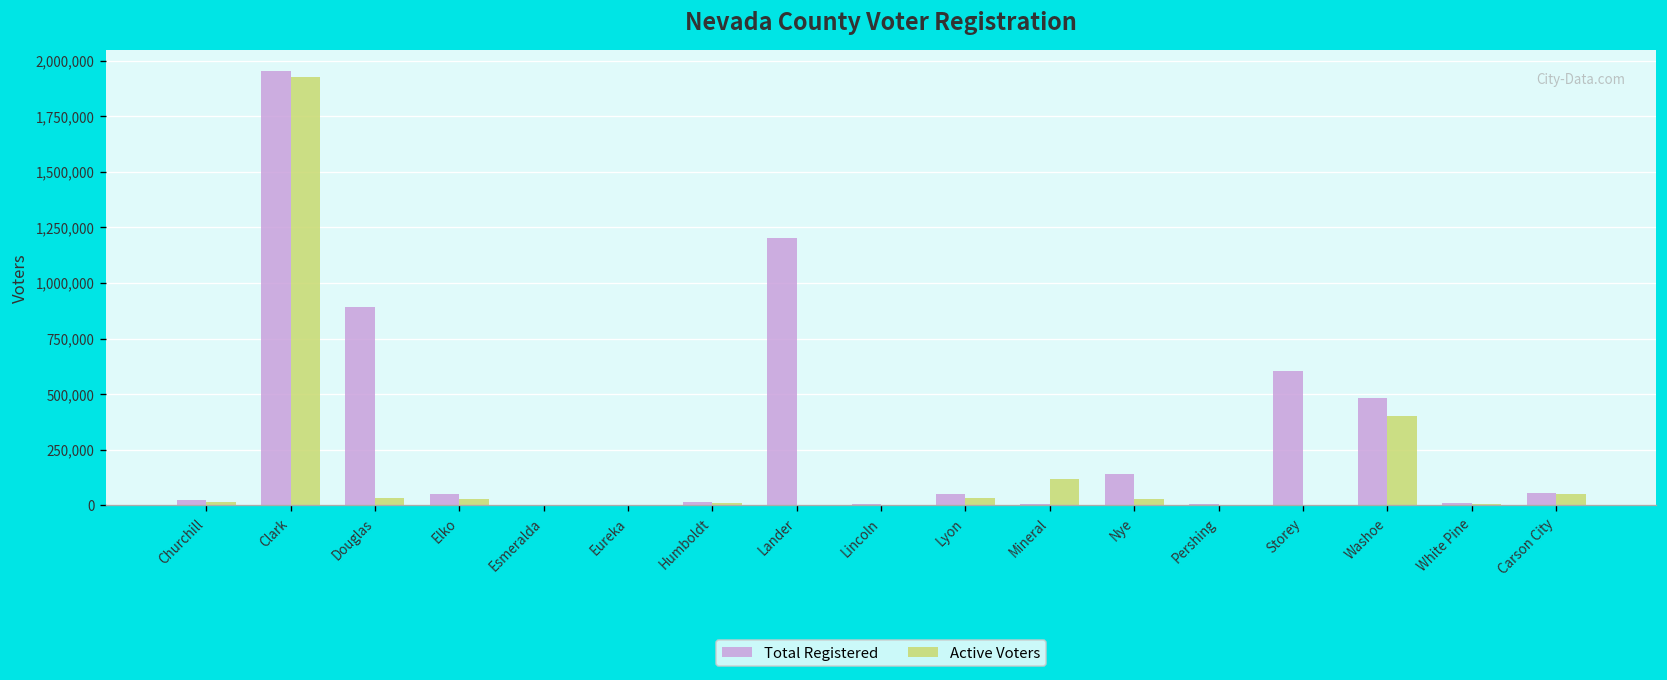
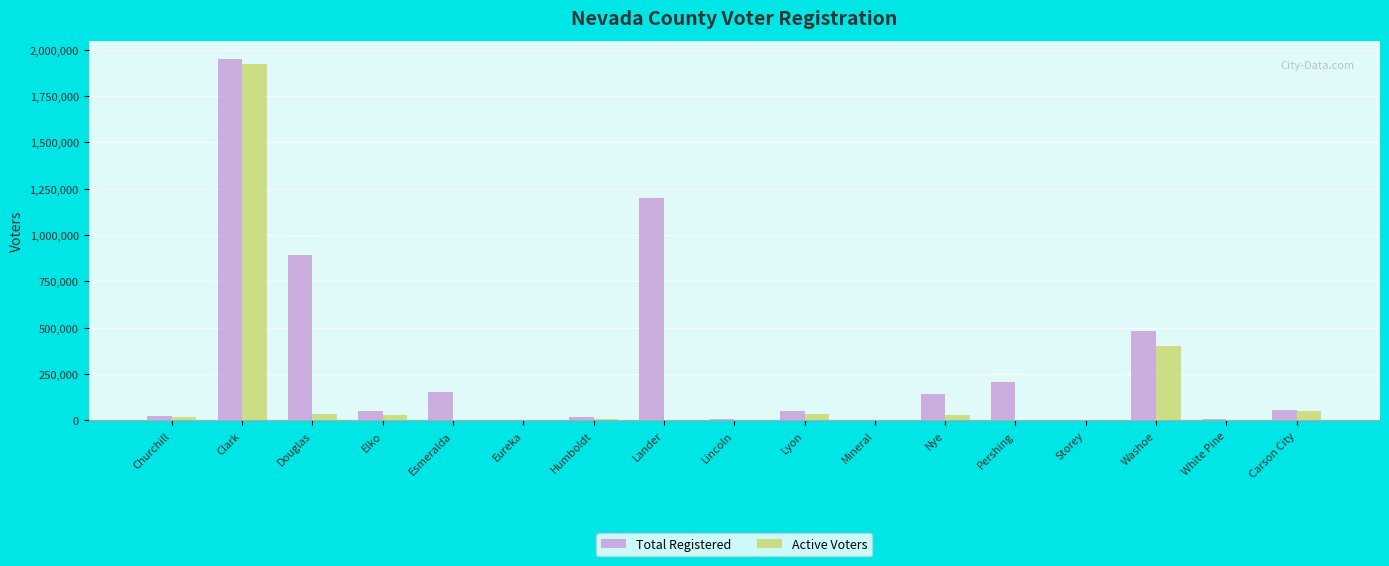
Total Registered, Esmeralda: 0 -> 150,000
Active Voters, Mineral: 120,000 -> 0
Total Registered, Pershing: 10,000 -> 210,000
Total Registered, Storey: 600,000 -> 0
